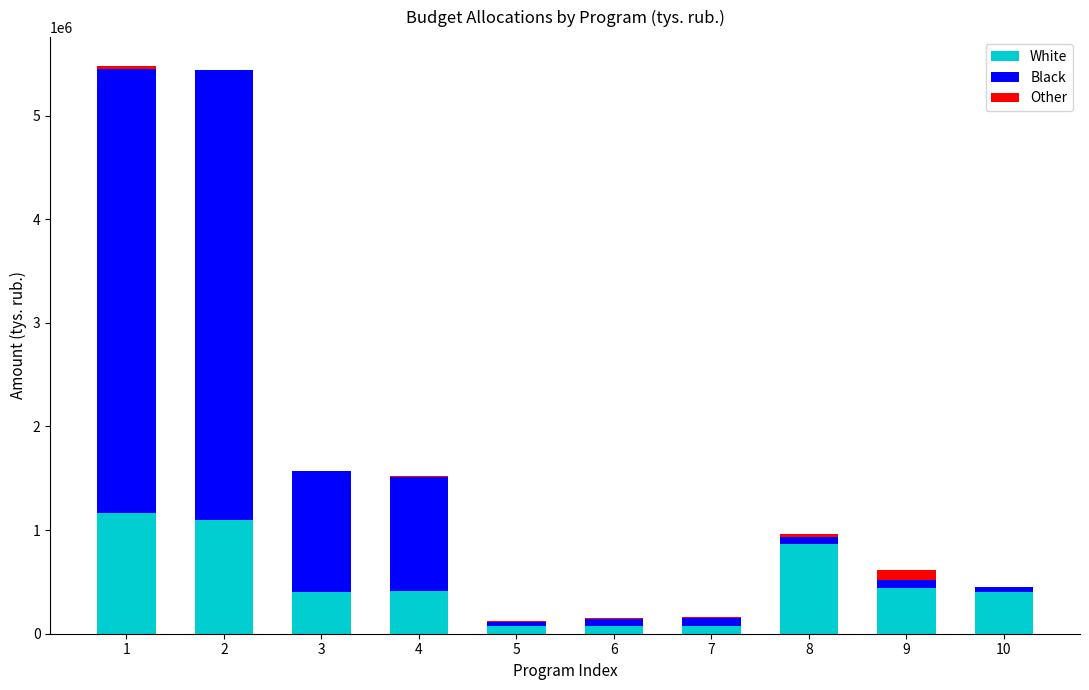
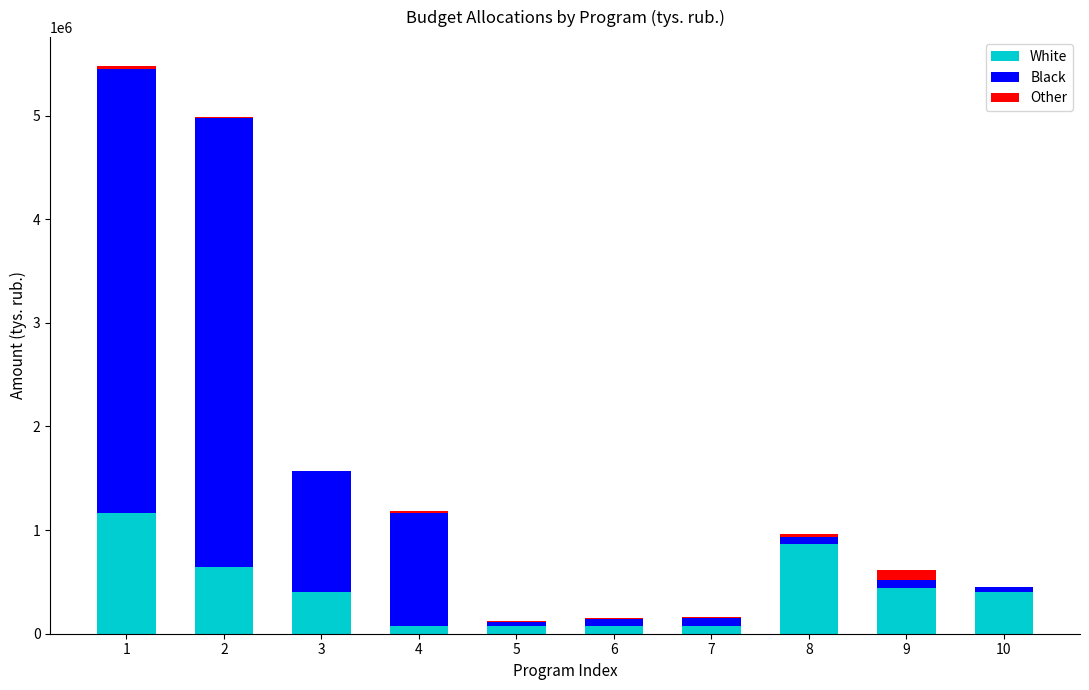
White, 2: 1090000 -> 640000
White, 4: 420000 -> 70000
